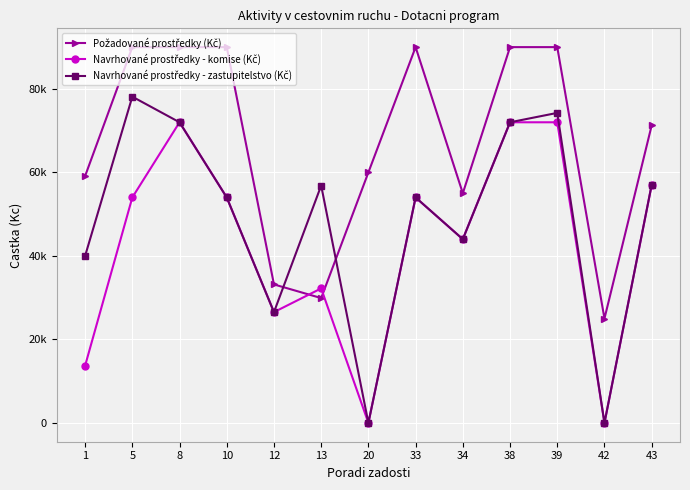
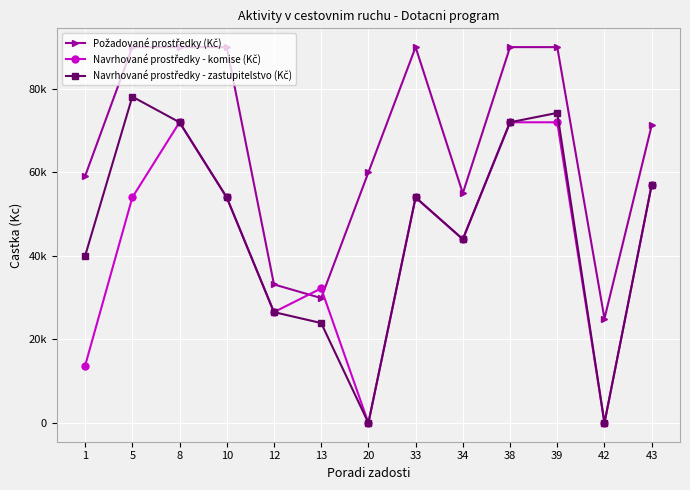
Navrhované prostředky - zastupitelstvo (Kč), 13: 57000 -> 24000
